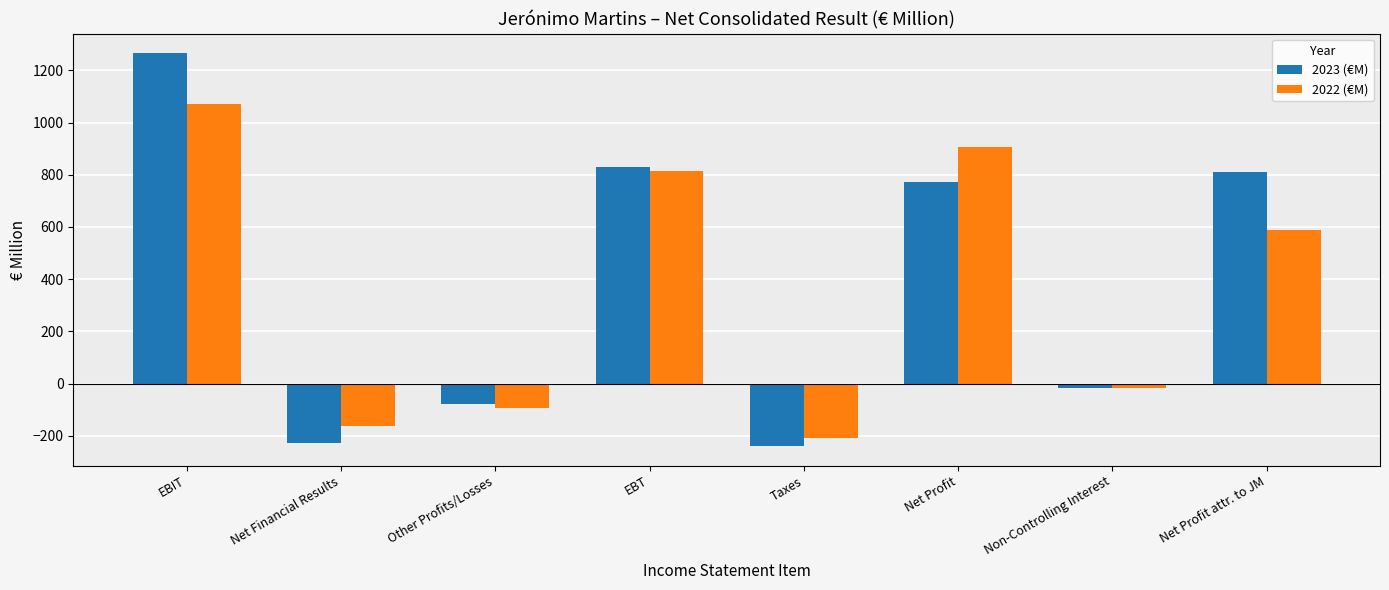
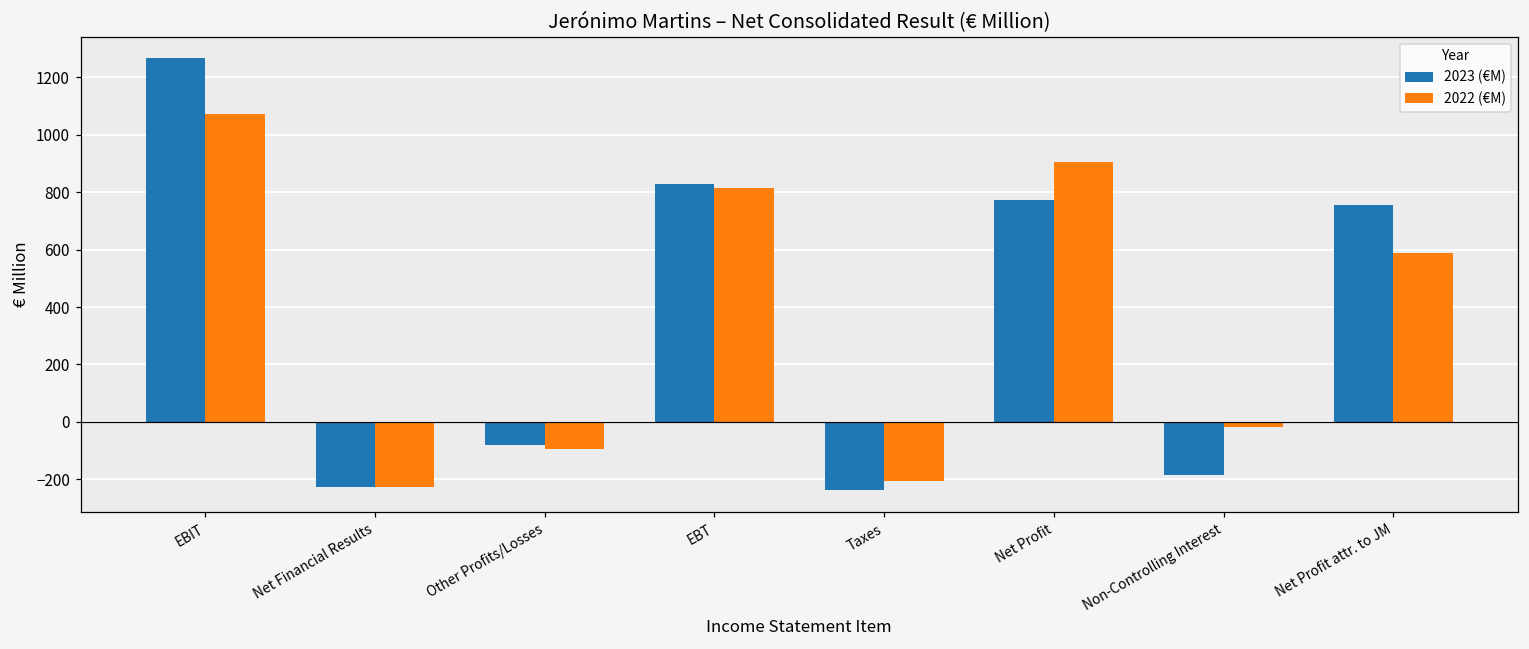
2022 (€M), Net Financial Results: -160 -> -230
2023 (€M), Non-Controlling Interest: -20 -> -180
2023 (€M), Net Profit attr. to JM: 810 -> 760
